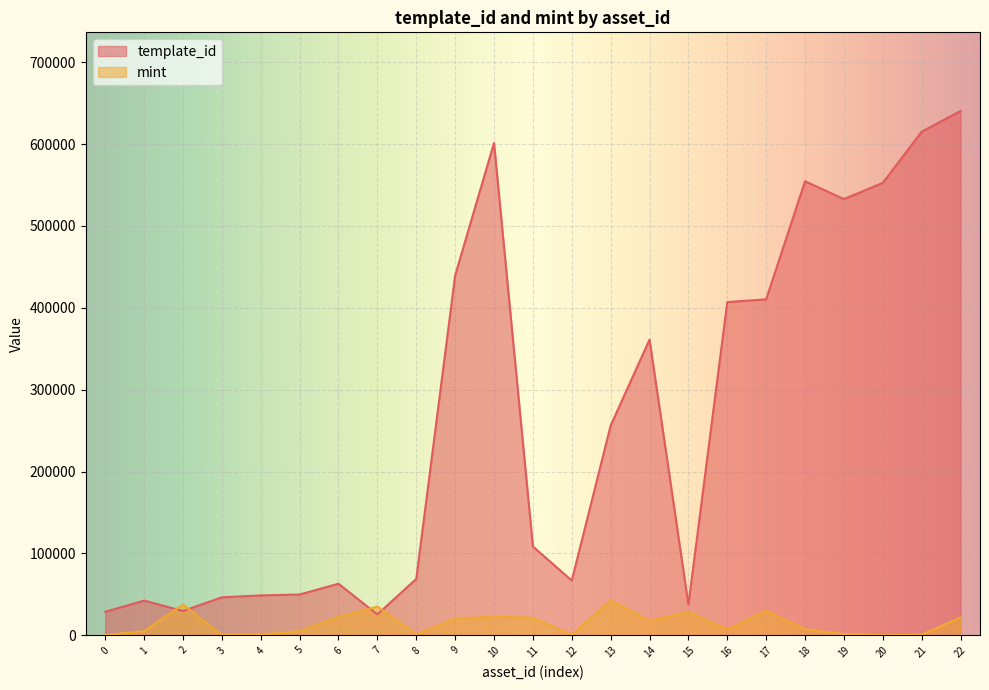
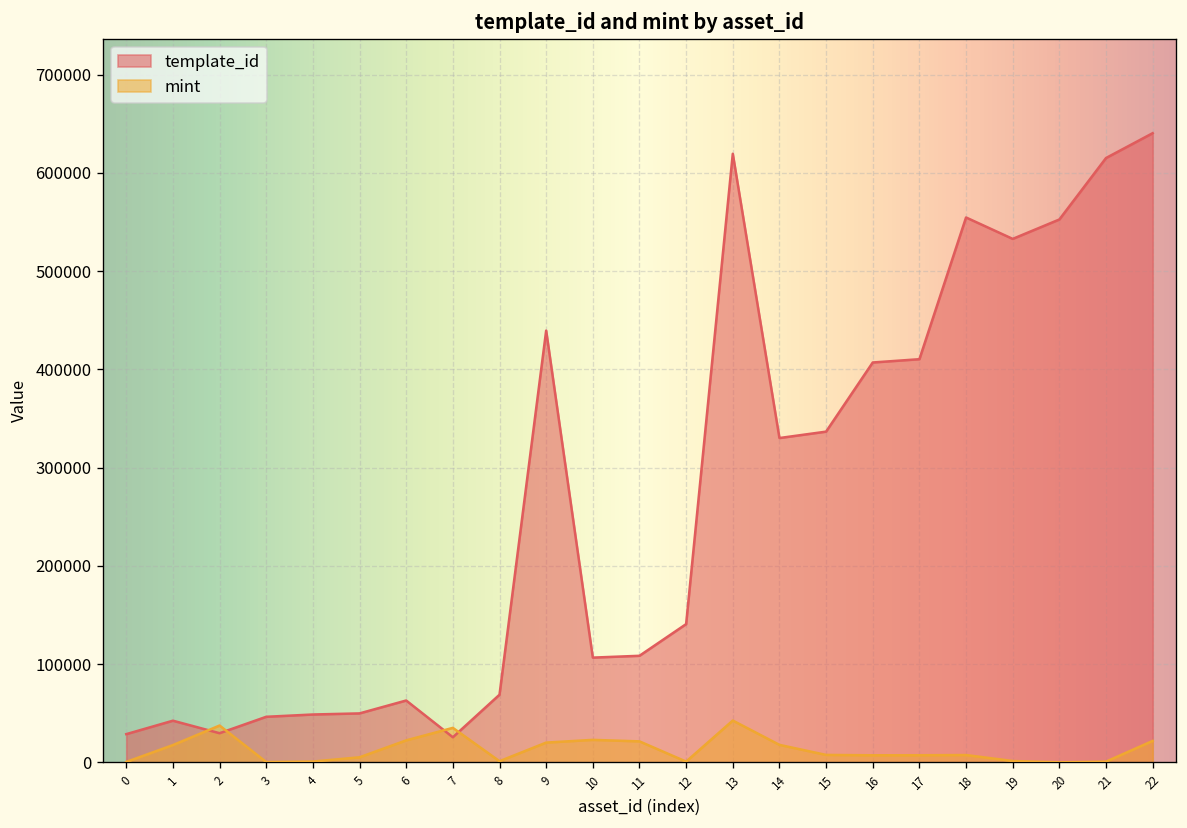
mint, 1: 10000 -> 20000
template_id, 10: 600000 -> 110000
template_id, 12: 70000 -> 140000
template_id, 13: 260000 -> 620000
template_id, 14: 360000 -> 330000
template_id, 15: 40000 -> 340000
mint, 15: 30000 -> 10000
mint, 17: 30000 -> 10000
